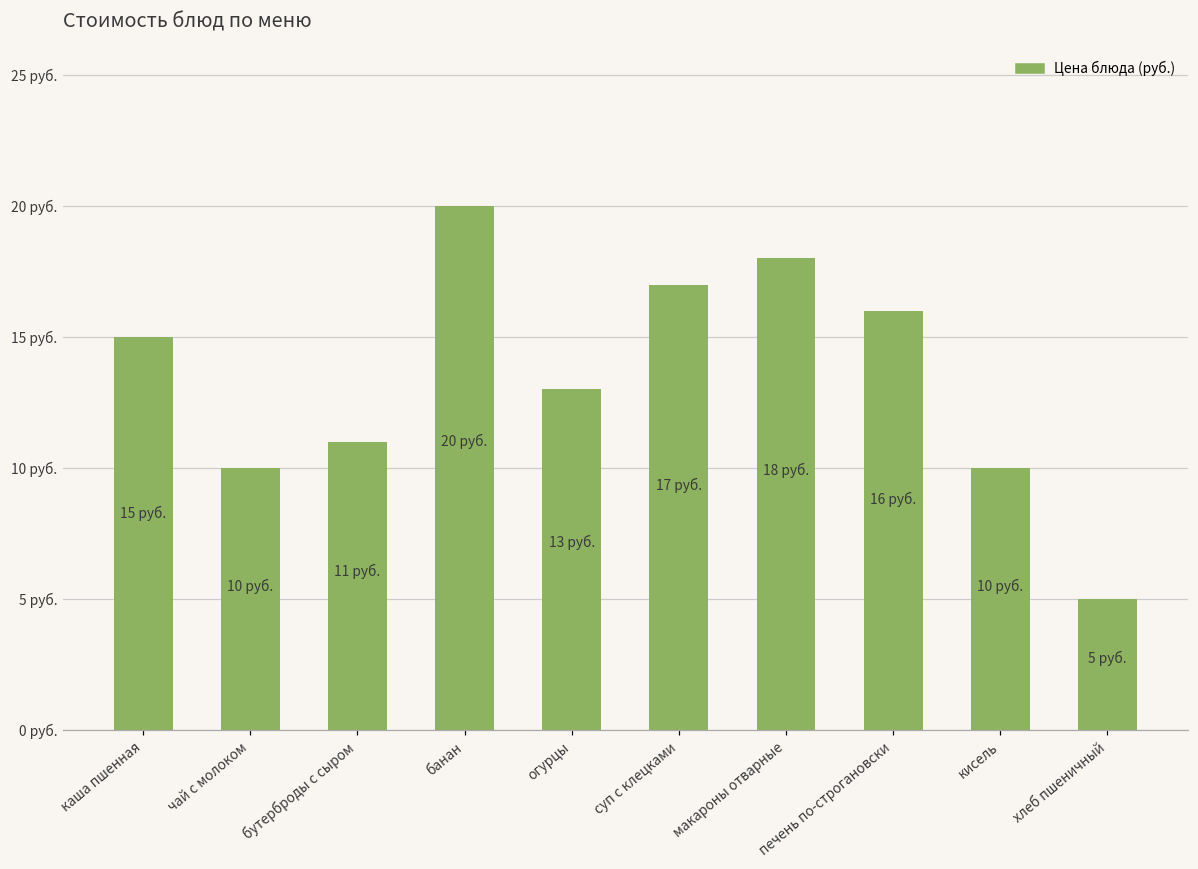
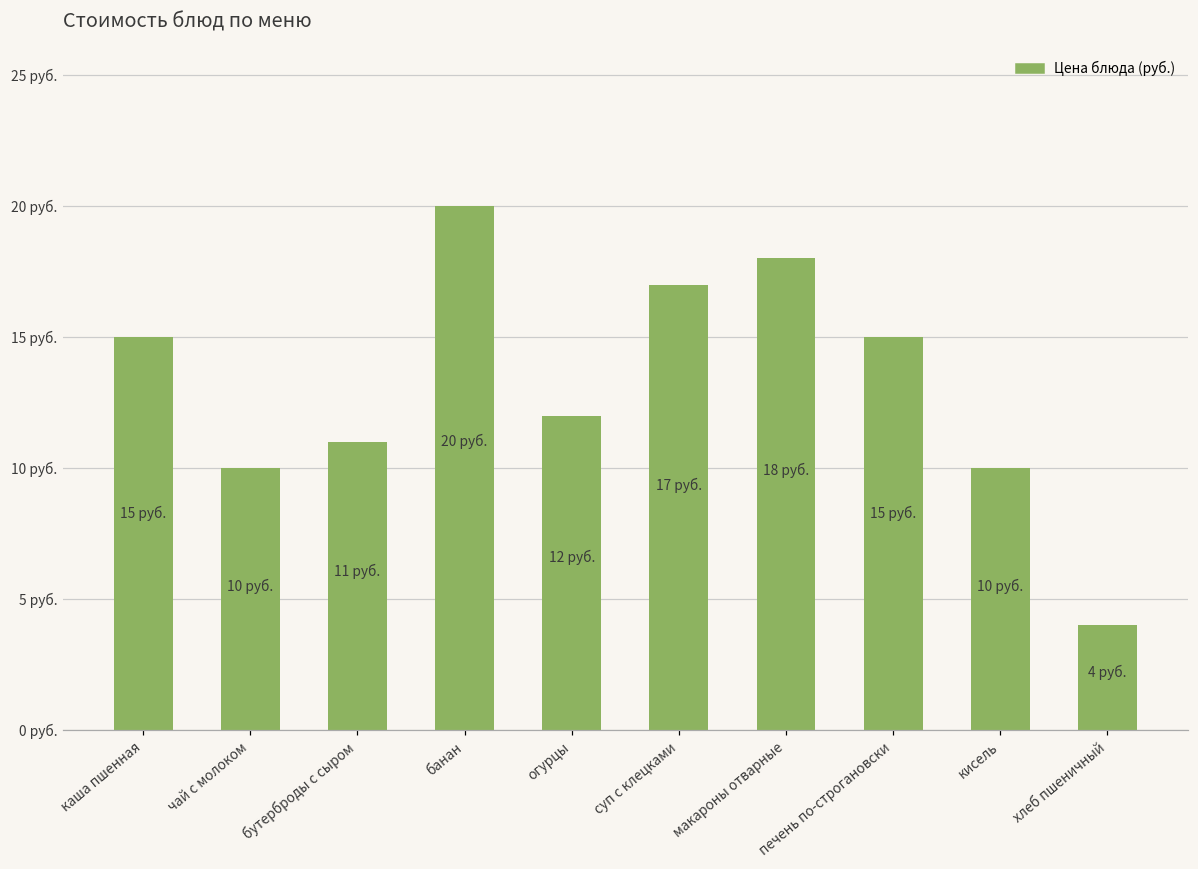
огурцы: 13 -> 12
печень по-строгановски: 16 -> 15
хлеб пшеничный: 5 -> 4
